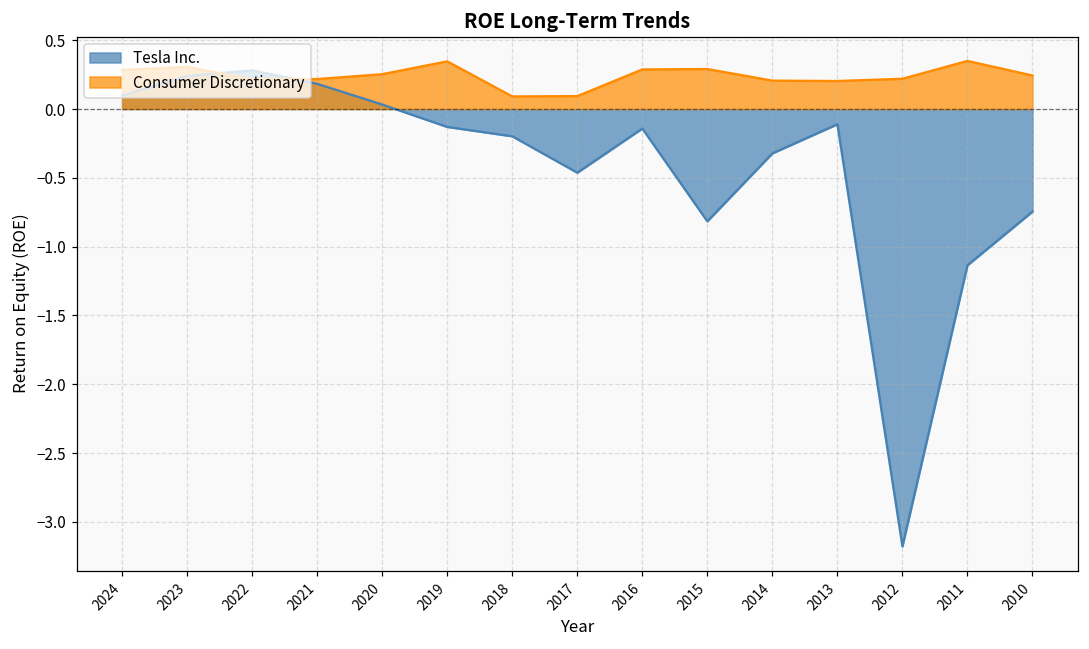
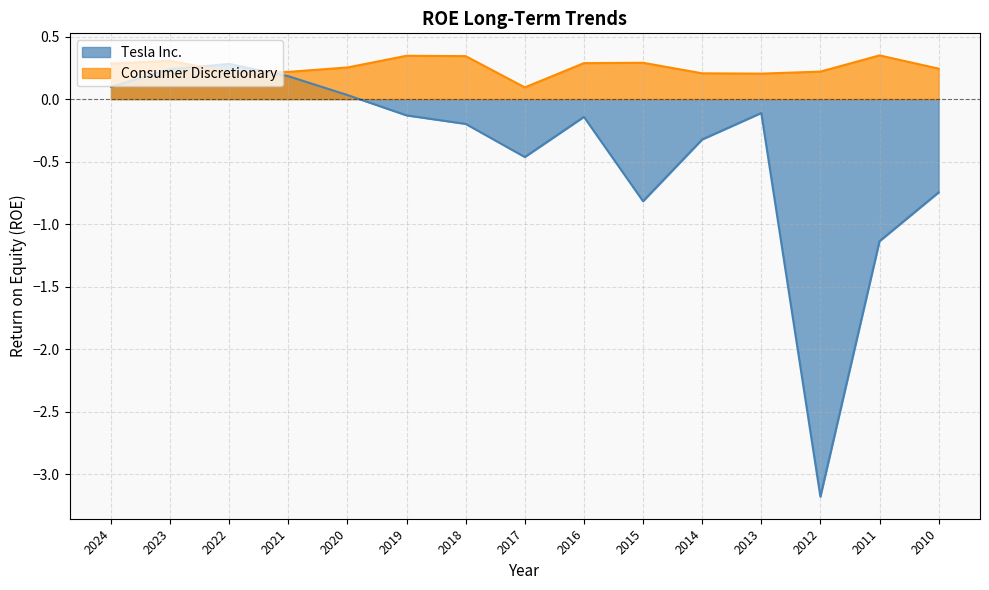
Consumer Discretionary, 2018: 0.09 -> 0.34
